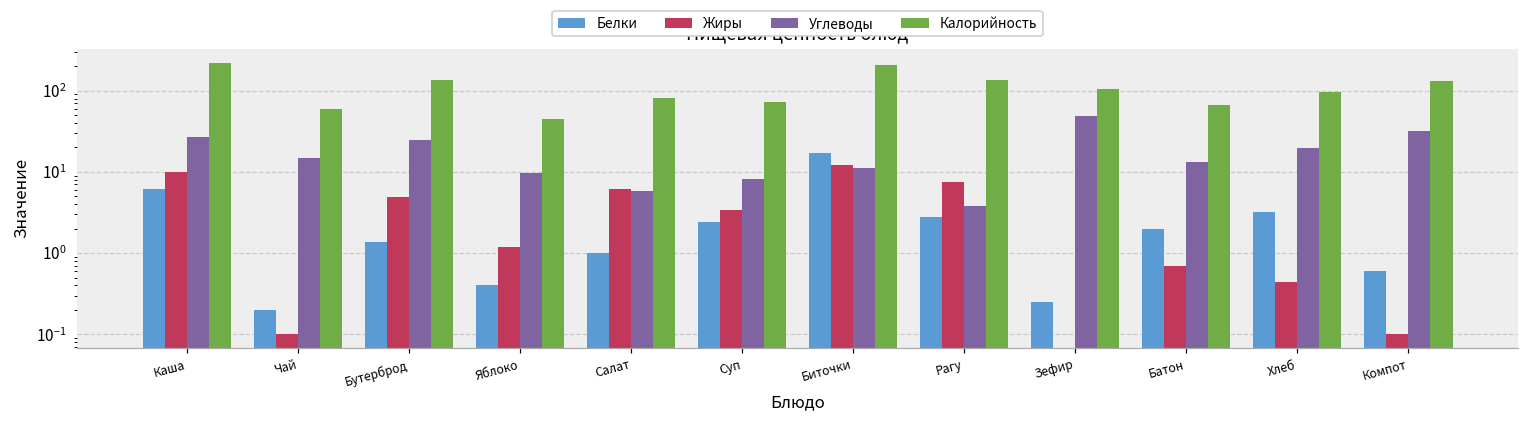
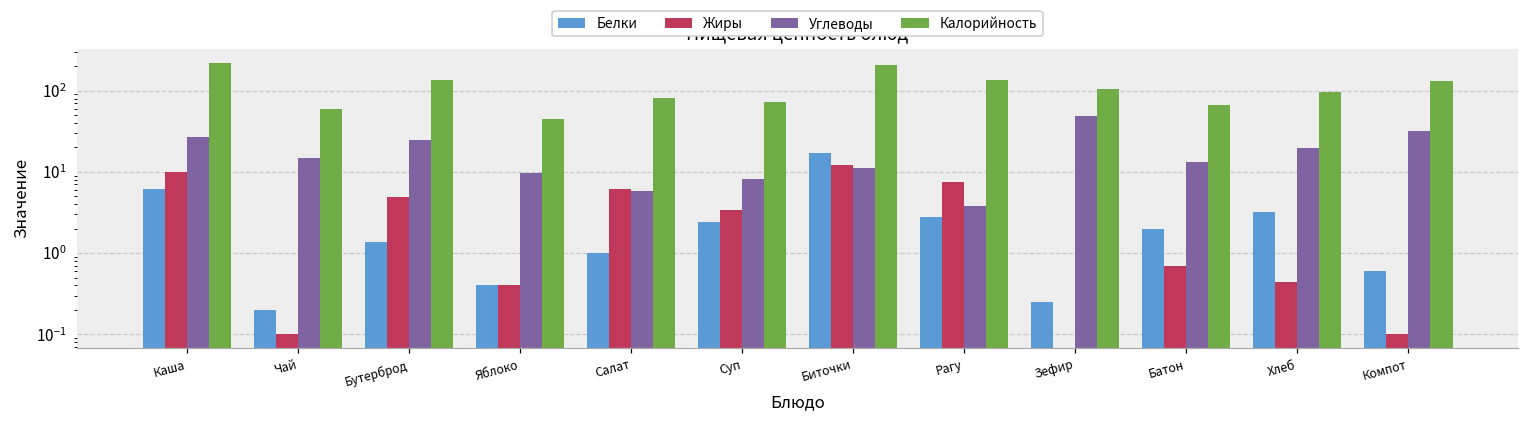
Жиры, Яблоко: 1.2 -> 0.4
